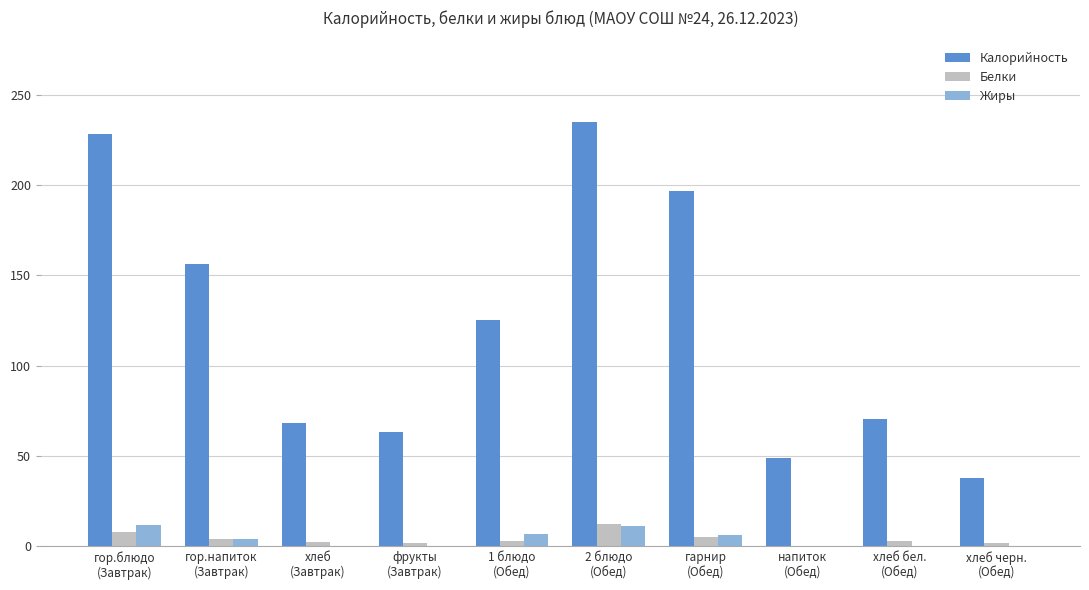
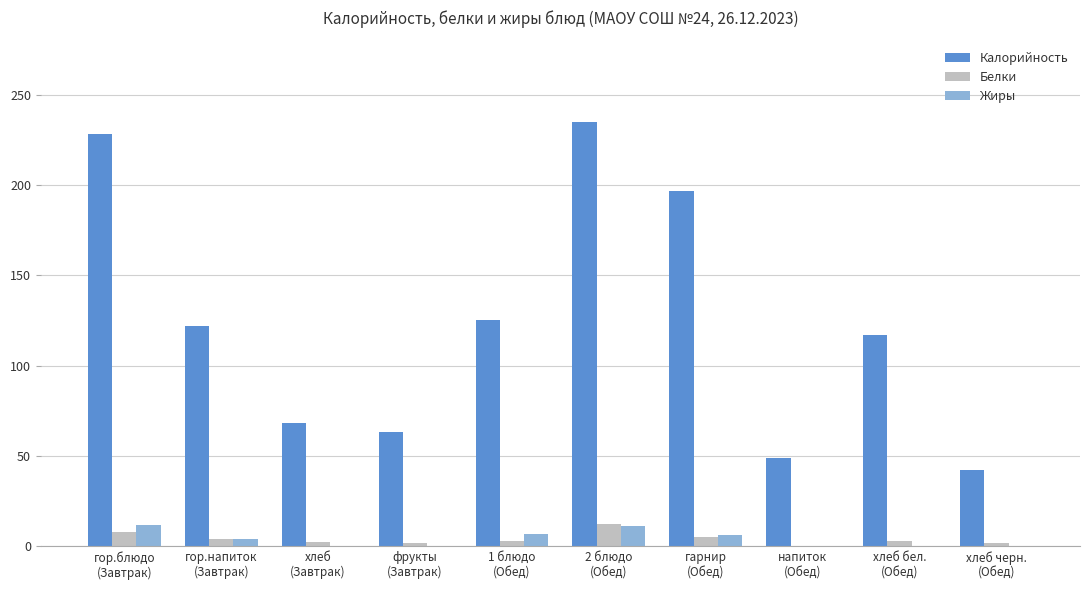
Калорийность, гор.напиток (Завтрак): 156 -> 122
Калорийность, хлеб бел. (Обед): 71 -> 117
Калорийность, хлеб черн. (Обед): 38 -> 42
